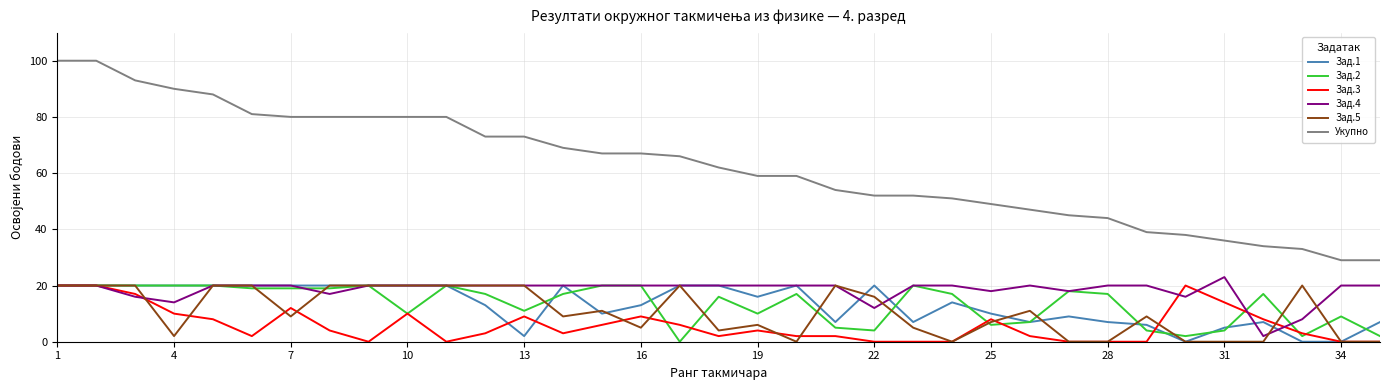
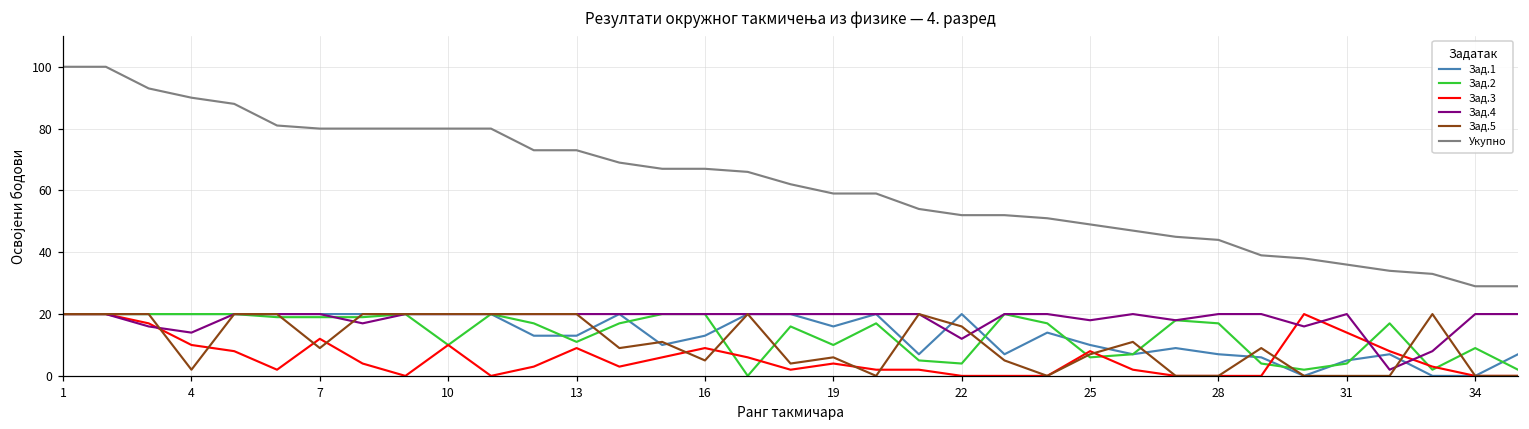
Зад.1, 13: 2 -> 13
Зад.4, 31: 23 -> 20
